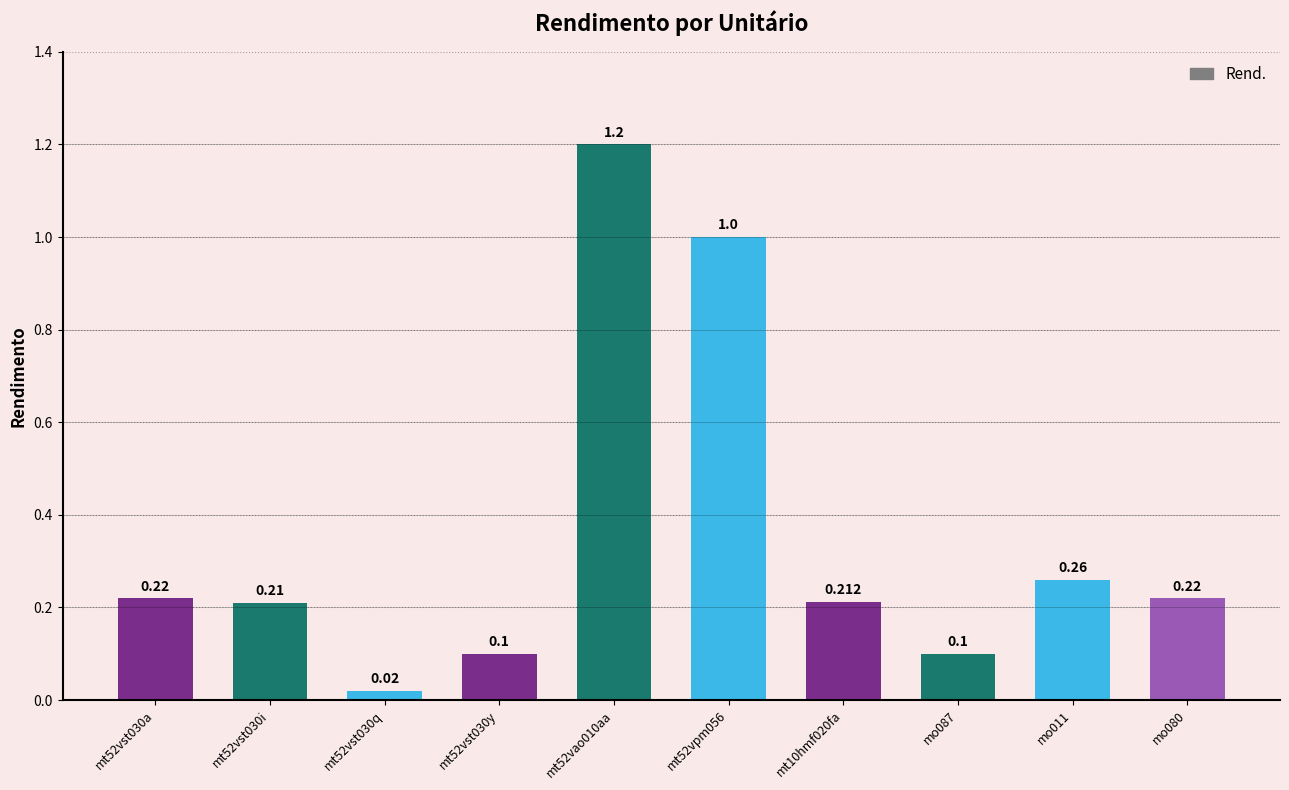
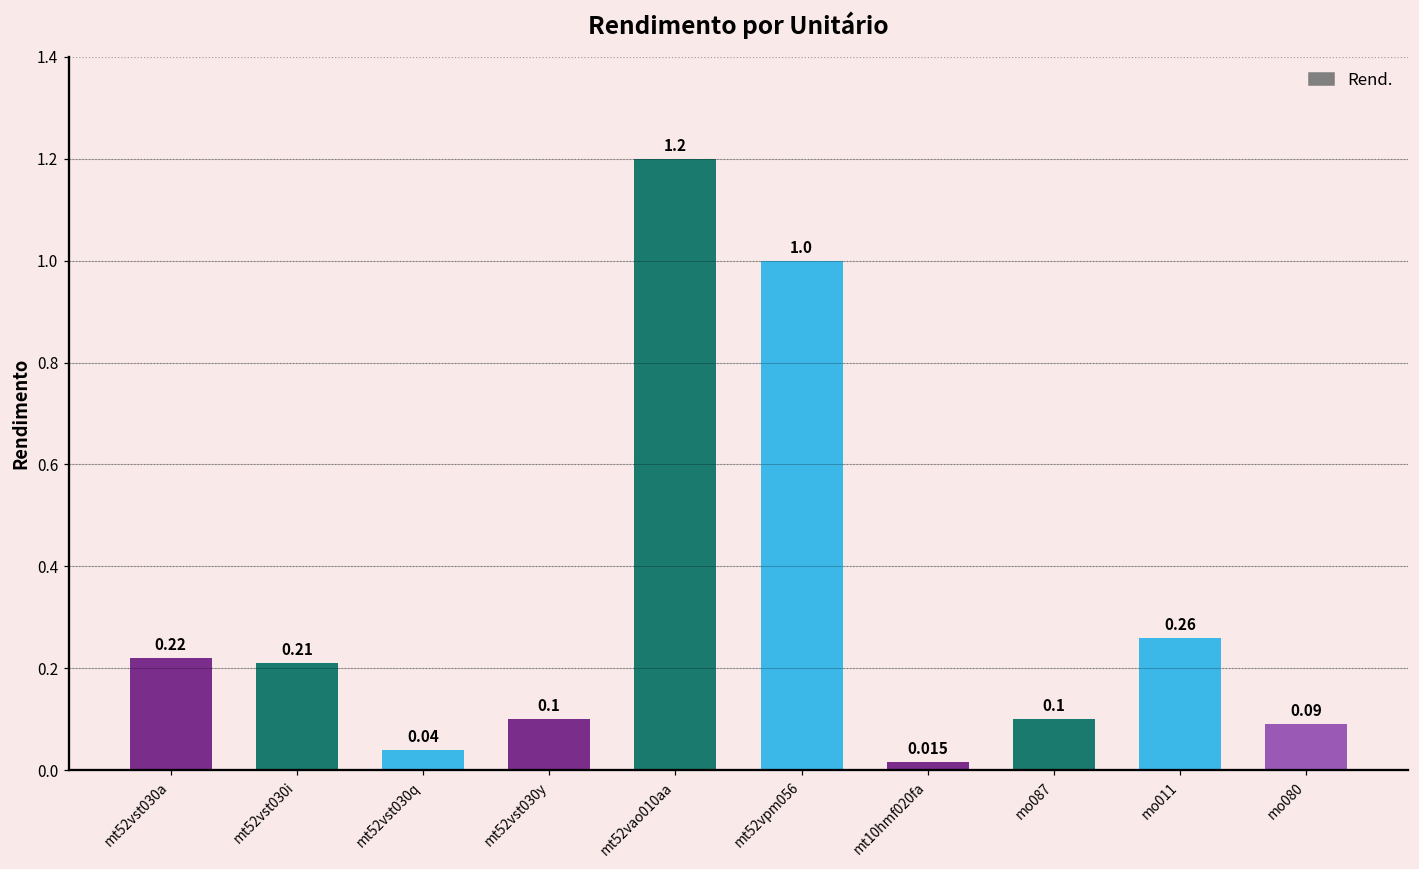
mt52vst030q: 0.02 -> 0.04
mt10hmf020fa: 0.212 -> 0.015
mo080: 0.22 -> 0.09
